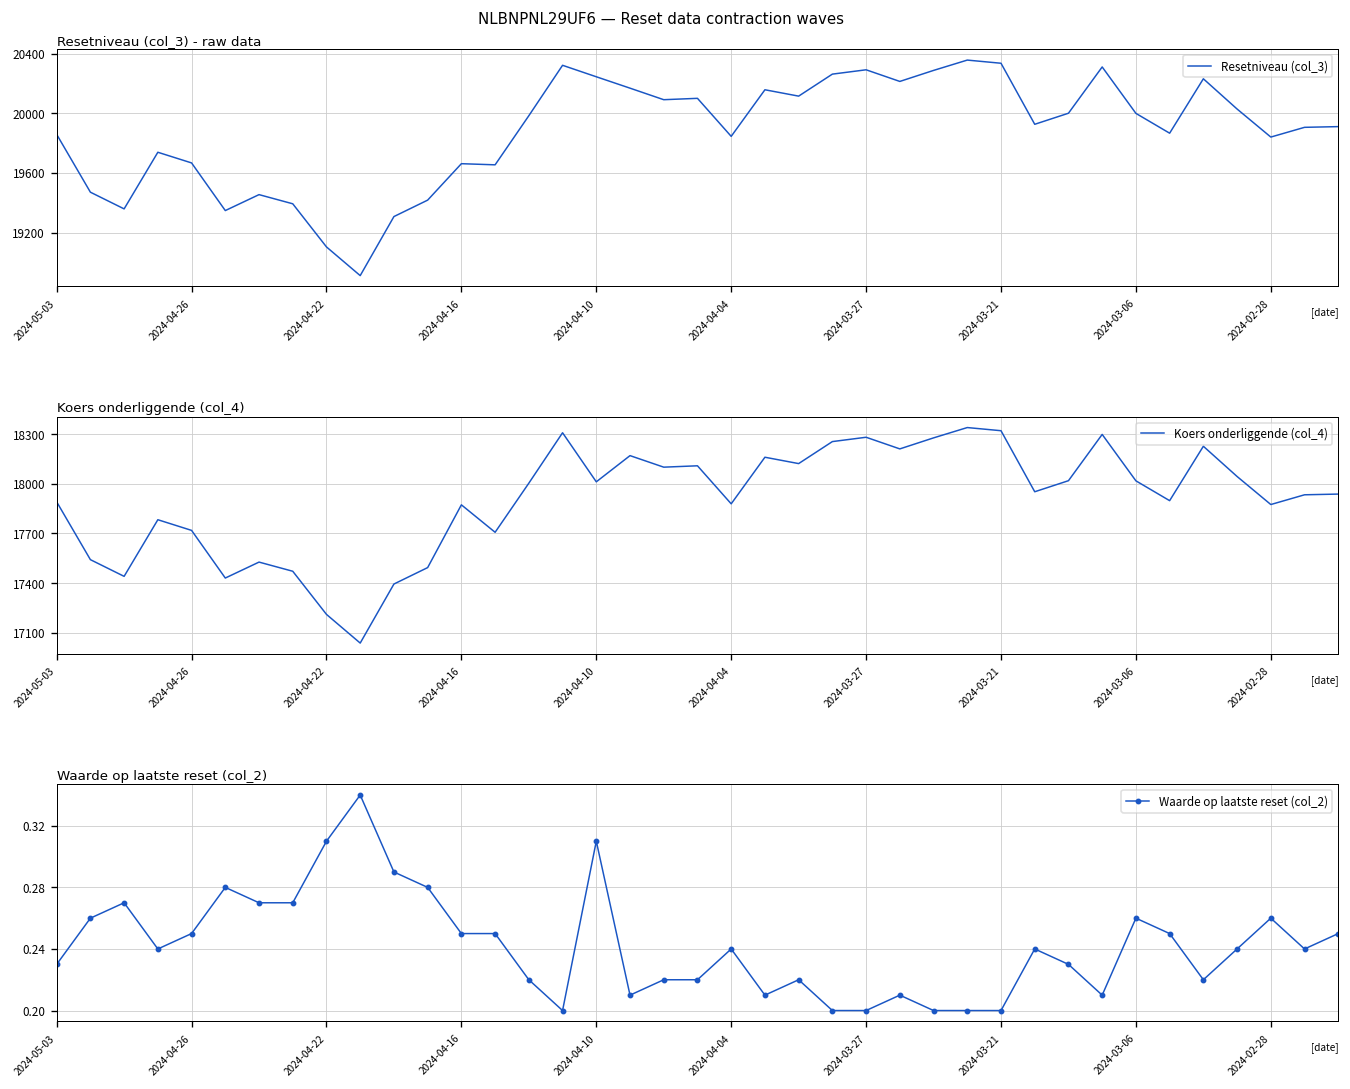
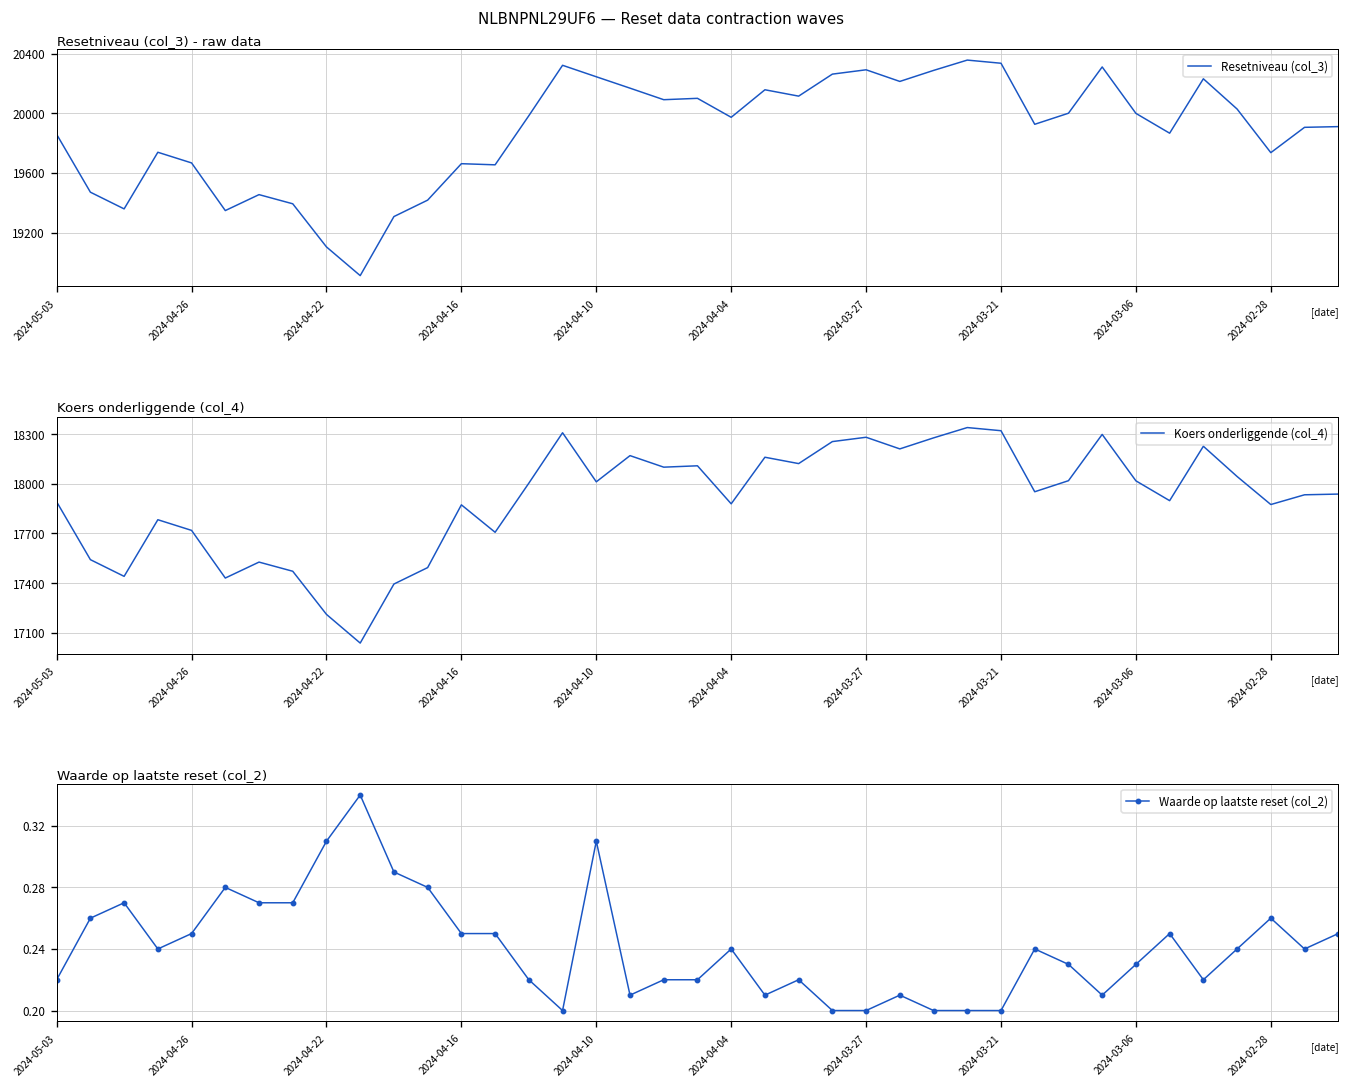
Resetniveau (col_3) - raw data, 2024-04-04: 19850 -> 19970
Resetniveau (col_3) - raw data, 2024-02-28: 19840 -> 19740
Waarde op laatste reset (col_2), 2024-05-03: 0.23 -> 0.22
Waarde op laatste reset (col_2), 2024-03-06: 0.26 -> 0.23
